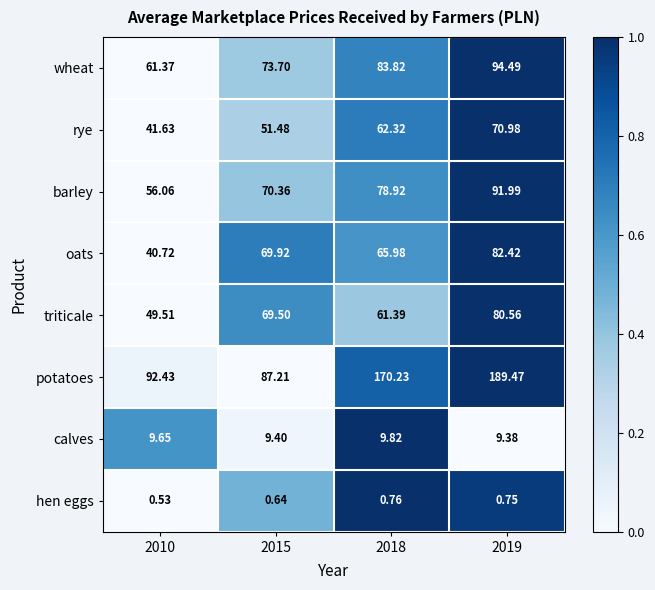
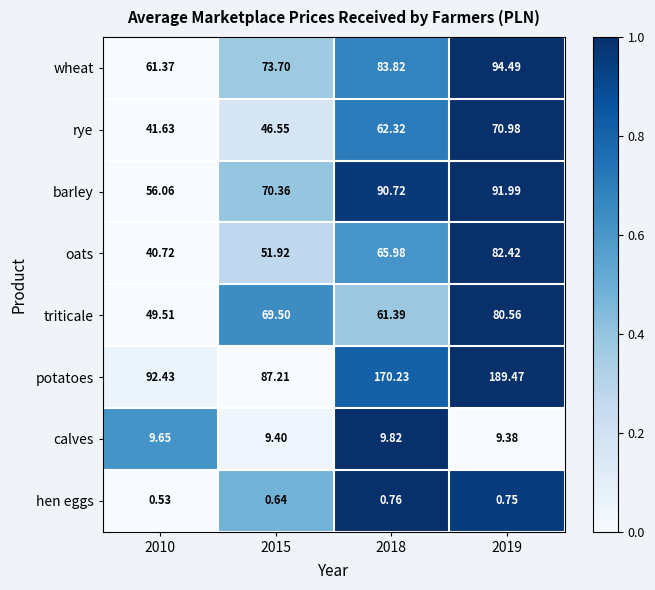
rye, 2015: 51.48 -> 46.55
barley, 2018: 78.92 -> 90.72
oats, 2015: 69.92 -> 51.92
